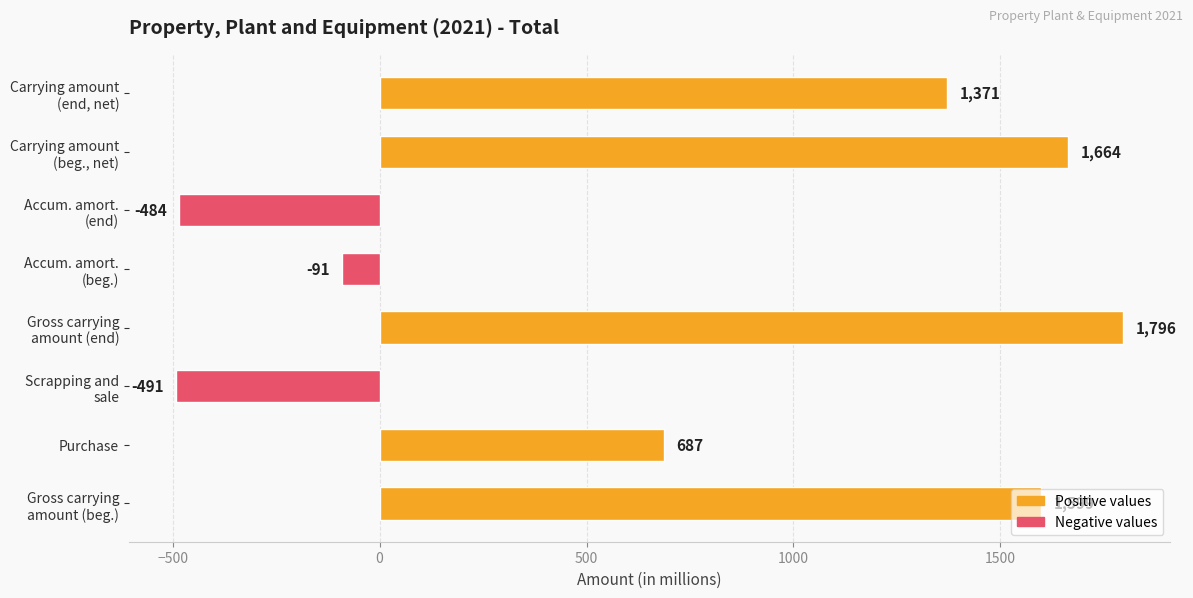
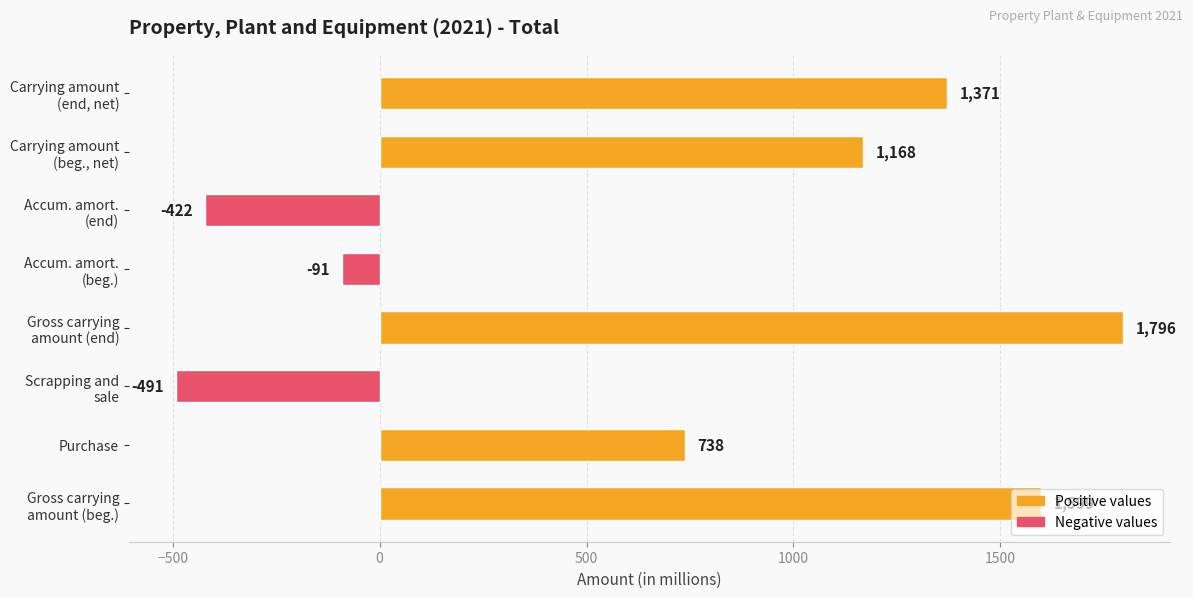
Carrying amount (beg., net): 1,664 -> 1,168
Accum. amort. (end): -484 -> -422
Purchase: 687 -> 738
